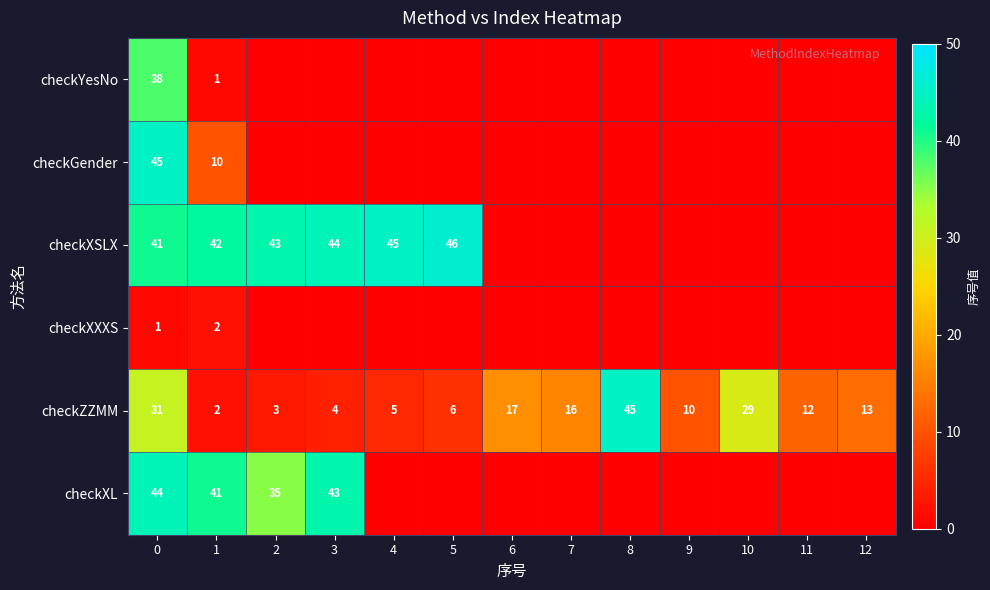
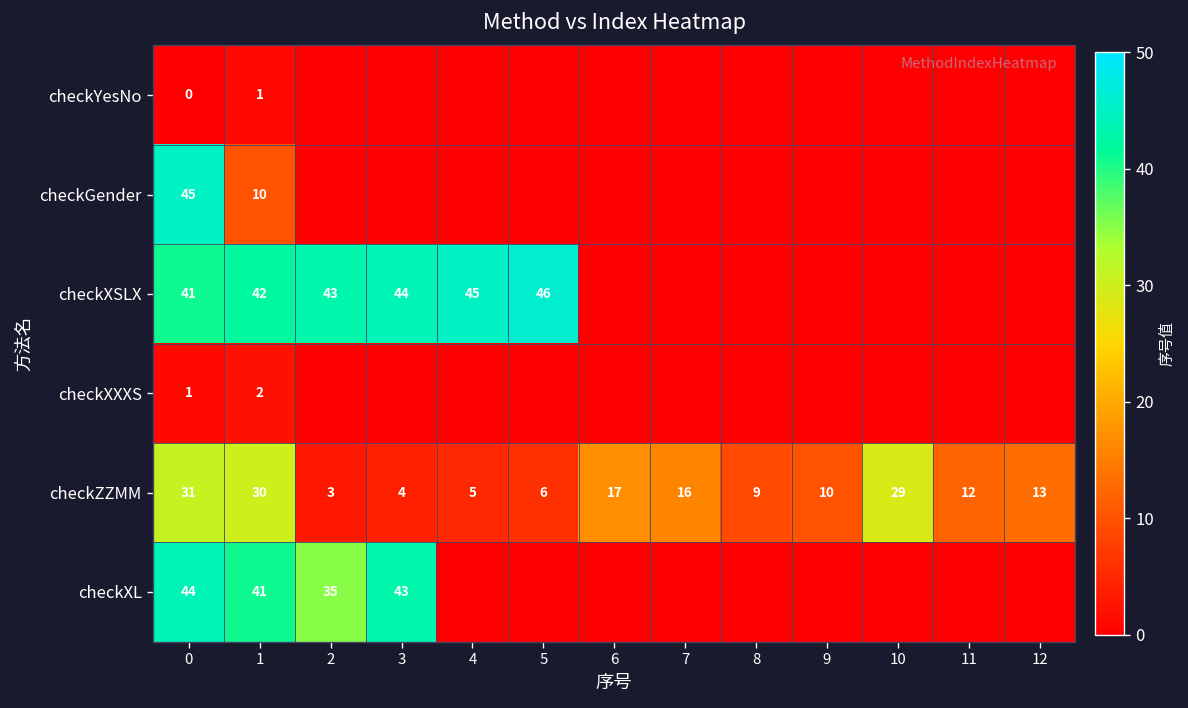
checkYesNo, 0: 38 -> 0
checkZZMM, 1: 2 -> 30
checkZZMM, 8: 45 -> 9
